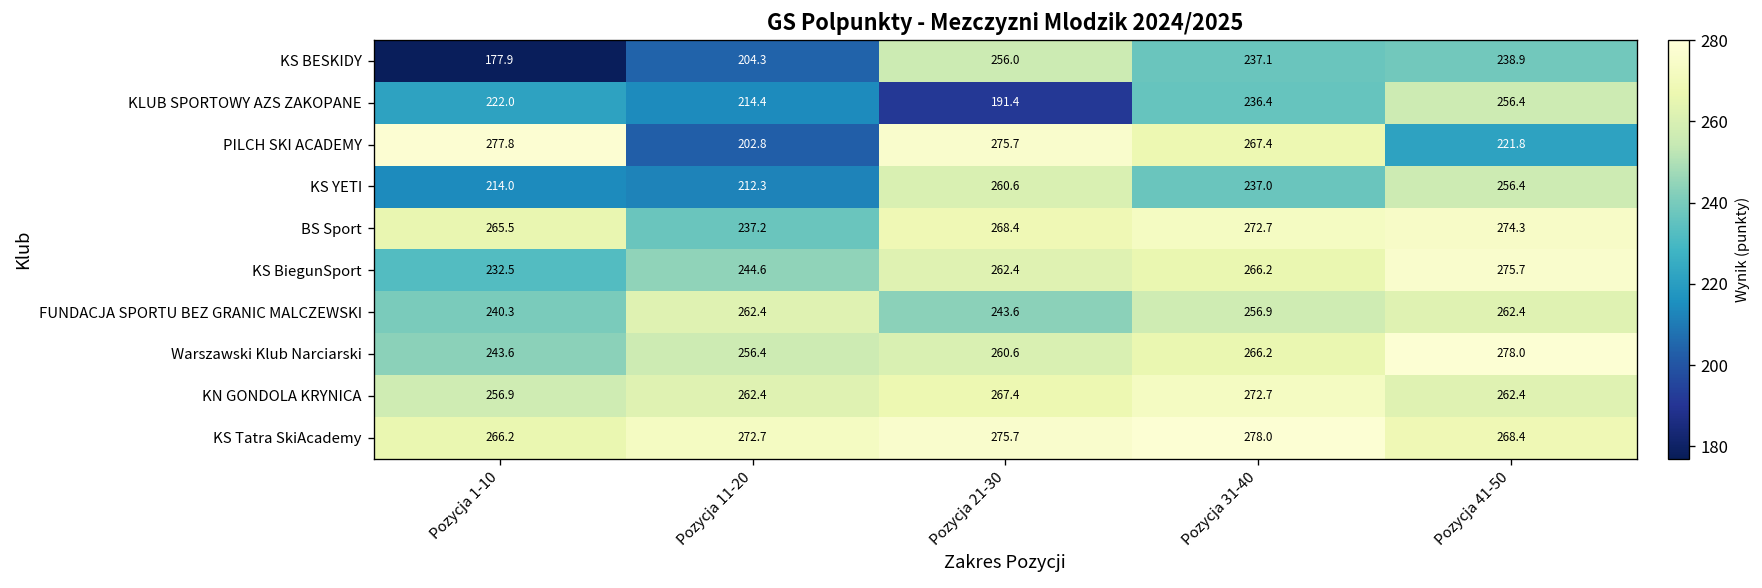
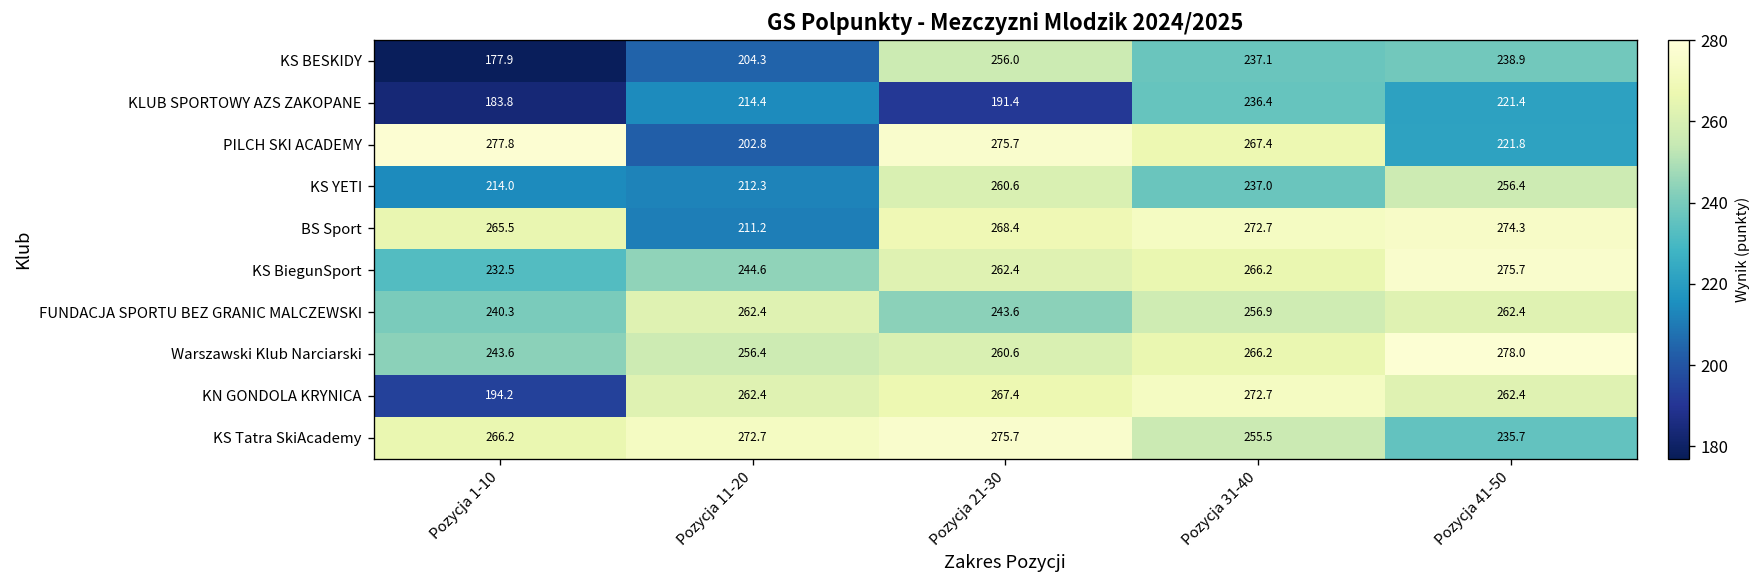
KLUB SPORTOWY AZS ZAKOPANE, Pozycja 1-10: 222.0 -> 183.8
KLUB SPORTOWY AZS ZAKOPANE, Pozycja 41-50: 256.4 -> 221.4
BS Sport, Pozycja 11-20: 237.2 -> 211.2
KN GONDOLA KRYNICA, Pozycja 1-10: 256.9 -> 194.2
KS Tatra SkiAcademy, Pozycja 31-40: 278.0 -> 255.5
KS Tatra SkiAcademy, Pozycja 41-50: 268.4 -> 235.7
